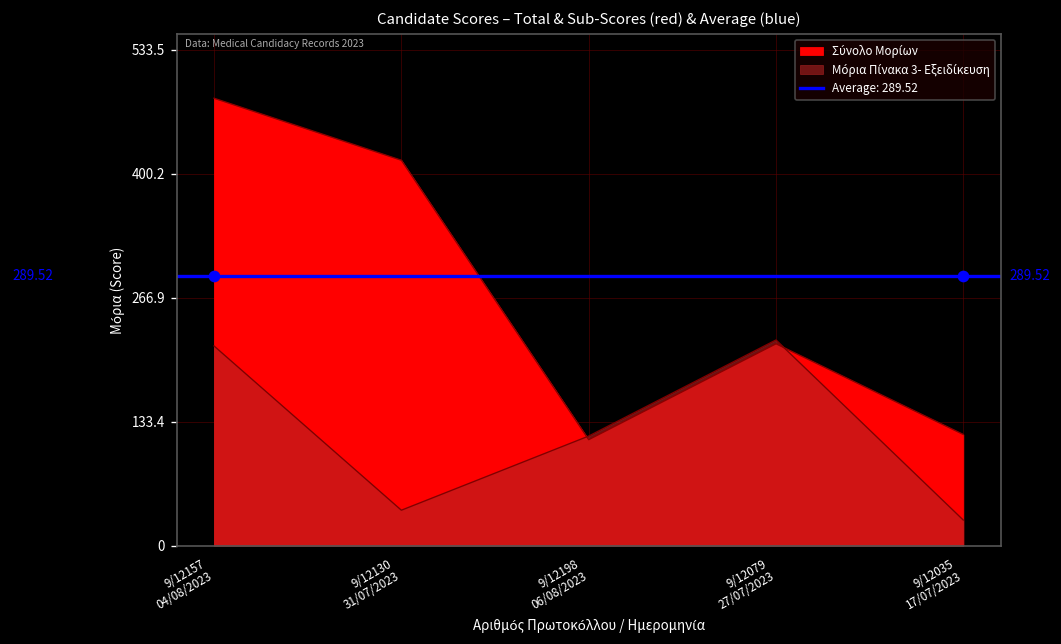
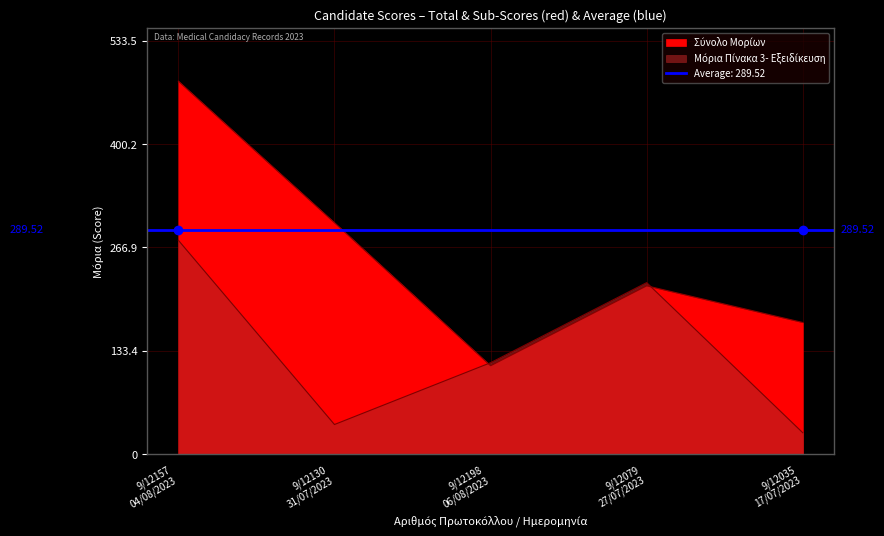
Μόρια Πίνακα 3- Εξειδίκευση, 9/12157 04/08/2023: 210 -> 280
Σύνολο Μορίων, 9/12130 31/07/2023: 410 -> 300
Σύνολο Μορίων, 9/12035 17/07/2023: 120 -> 170
